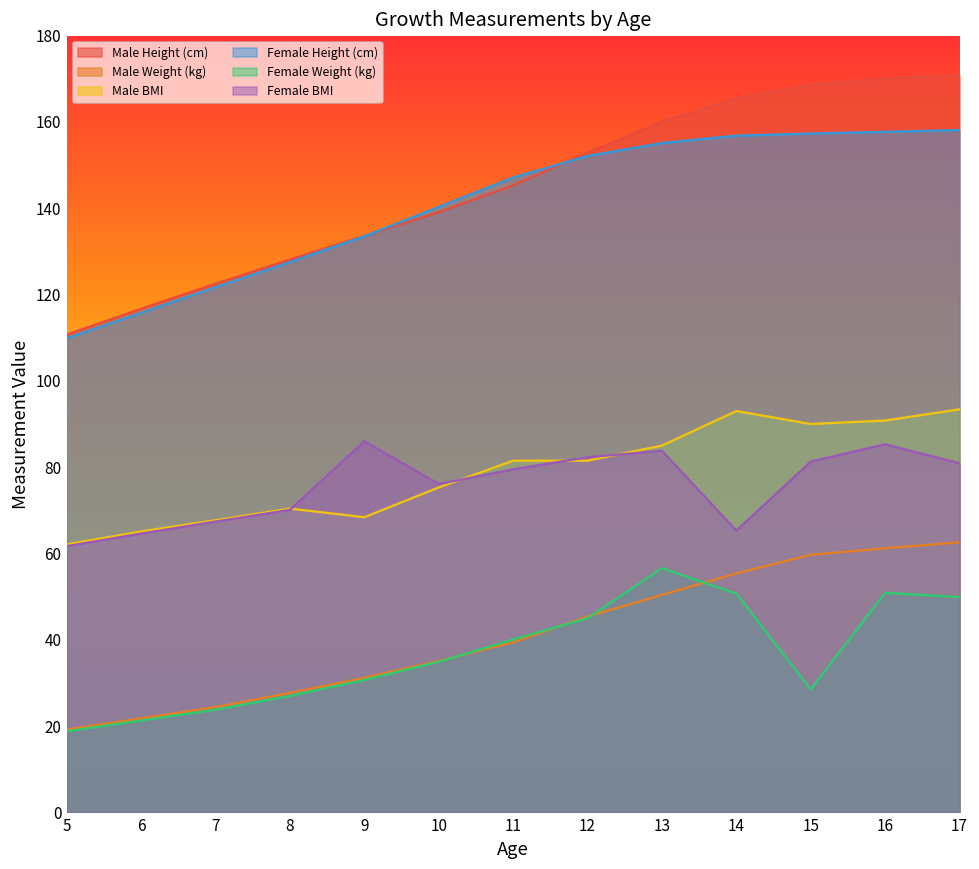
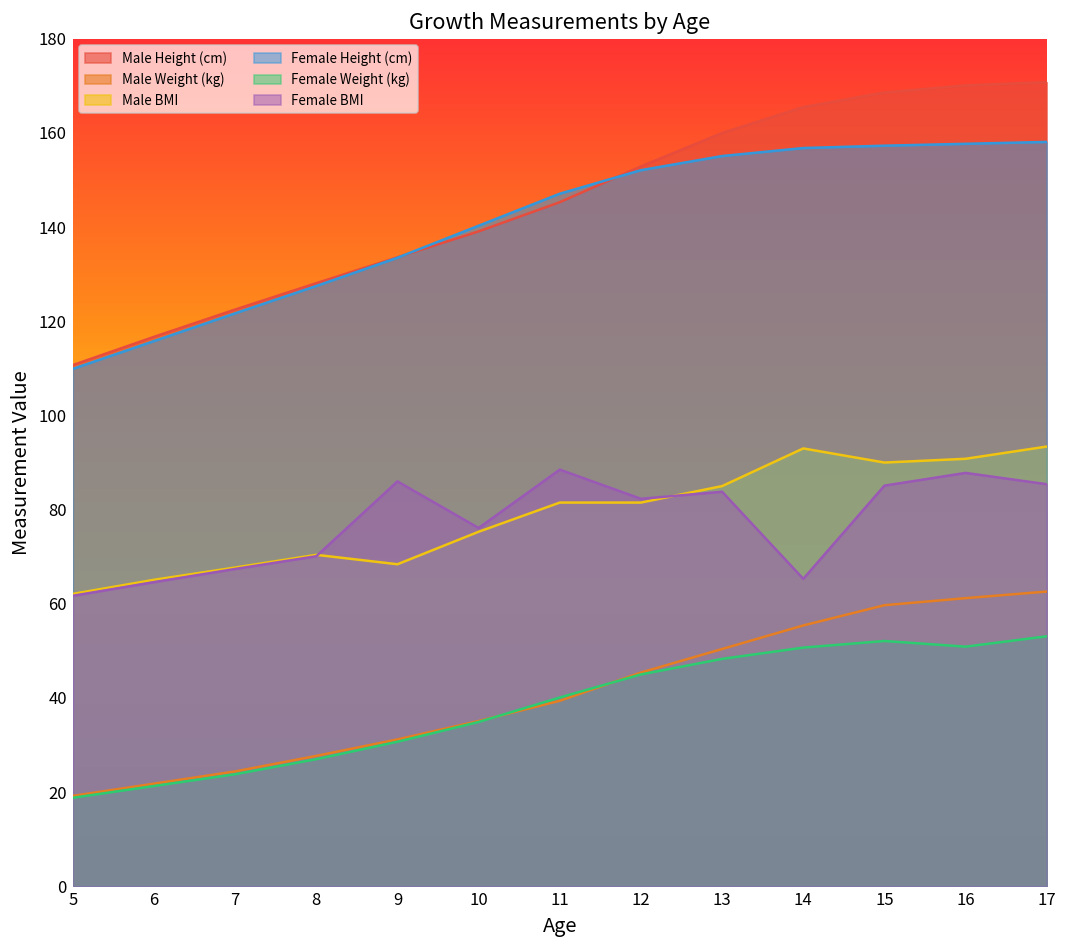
Female BMI, 11: 80 -> 89
Female Weight (kg), 13: 57 -> 48
Female Weight (kg), 15: 29 -> 52
Female BMI, 15: 81 -> 85
Female BMI, 16: 85 -> 88
Female Weight (kg), 17: 50 -> 53
Female BMI, 17: 81 -> 85
